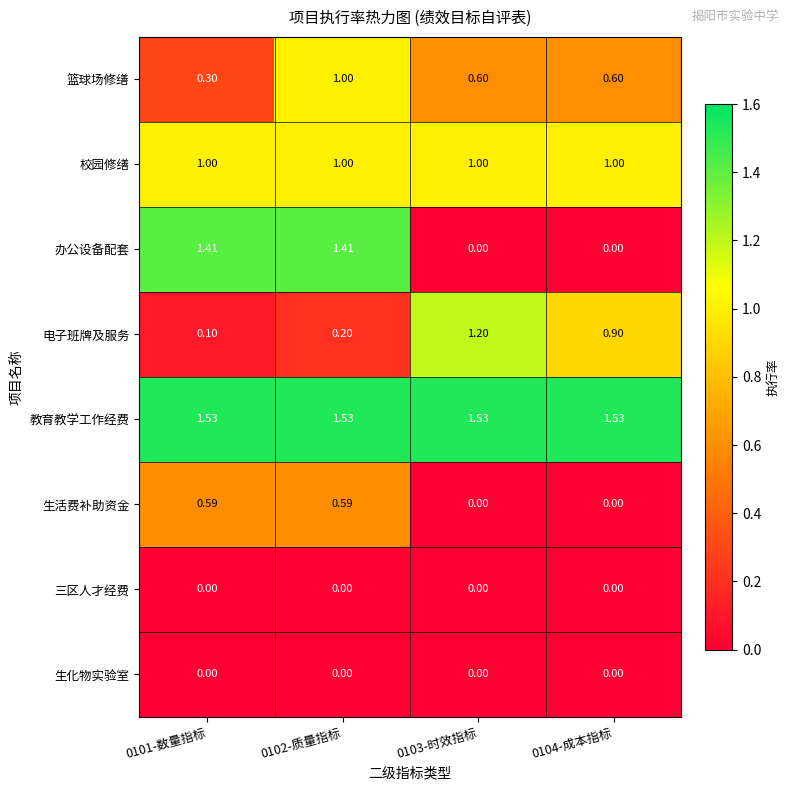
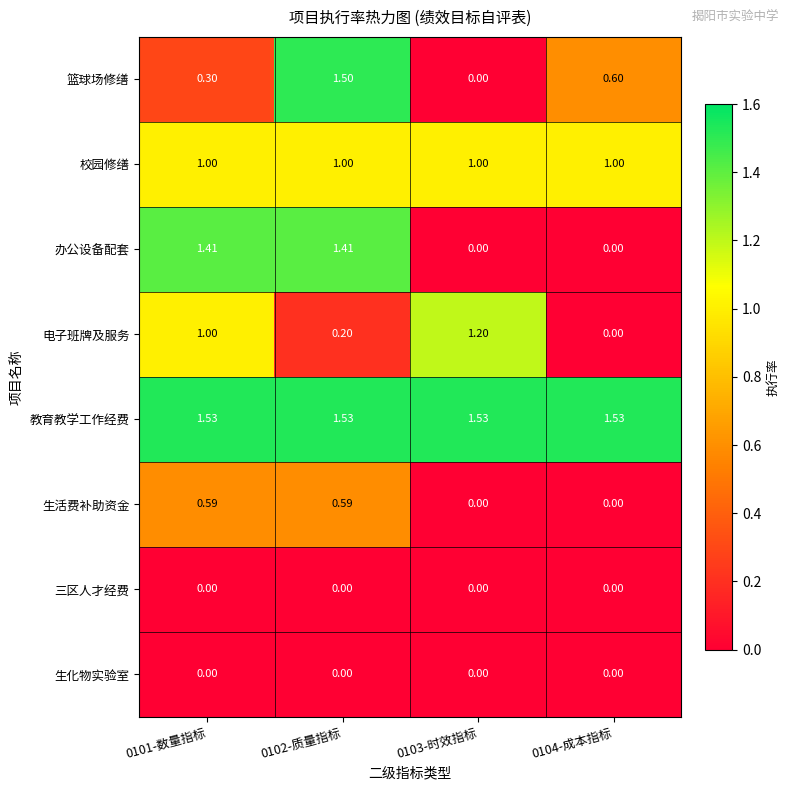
篮球场修缮, 0102-质量指标: 1.00 -> 1.50
篮球场修缮, 0103-时效指标: 0.60 -> 0.00
电子班牌及服务, 0101-数量指标: 0.10 -> 1.00
电子班牌及服务, 0104-成本指标: 0.90 -> 0.00
